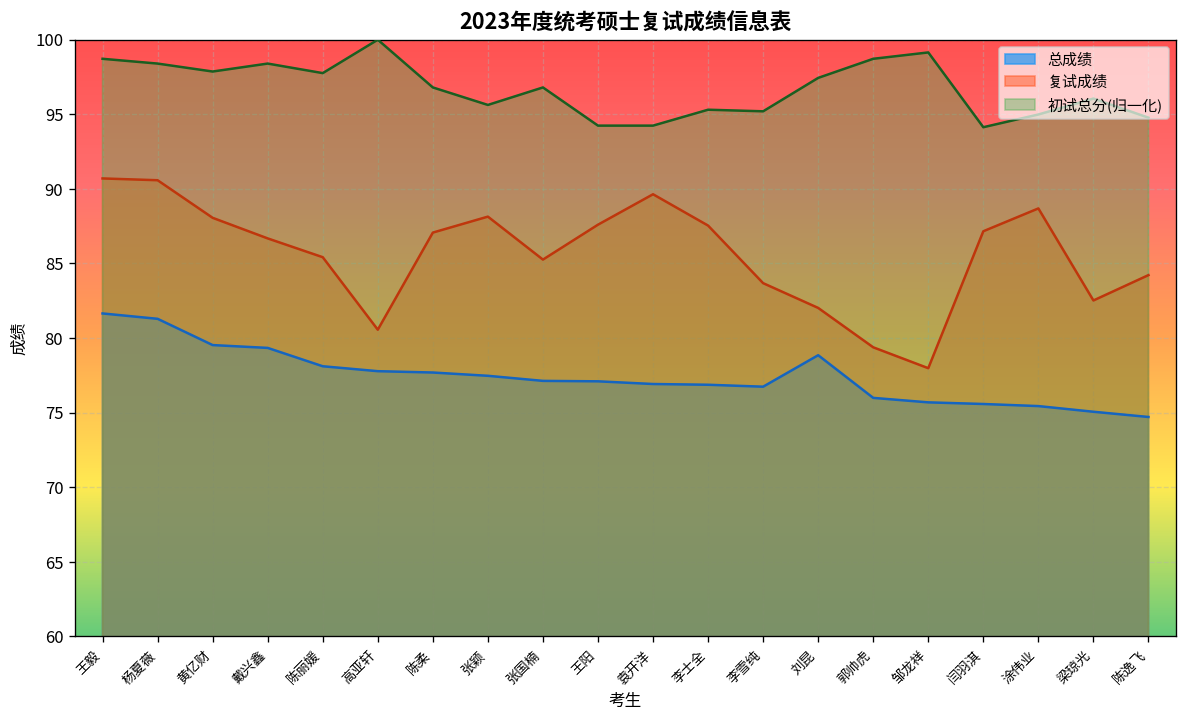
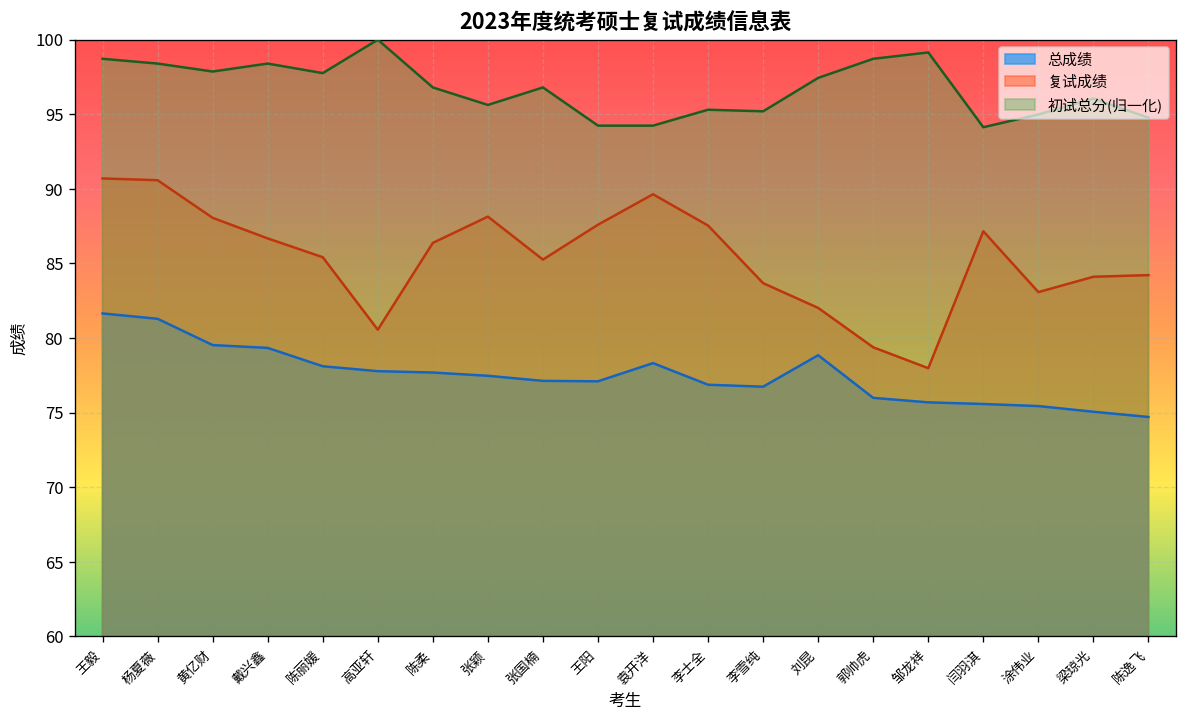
复试成绩, 陈柔: 87.1 -> 86.4
总成绩, 袁开洋: 76.9 -> 78.3
复试成绩, 涂伟业: 88.7 -> 83.1
复试成绩, 梁琼光: 82.5 -> 84.1
